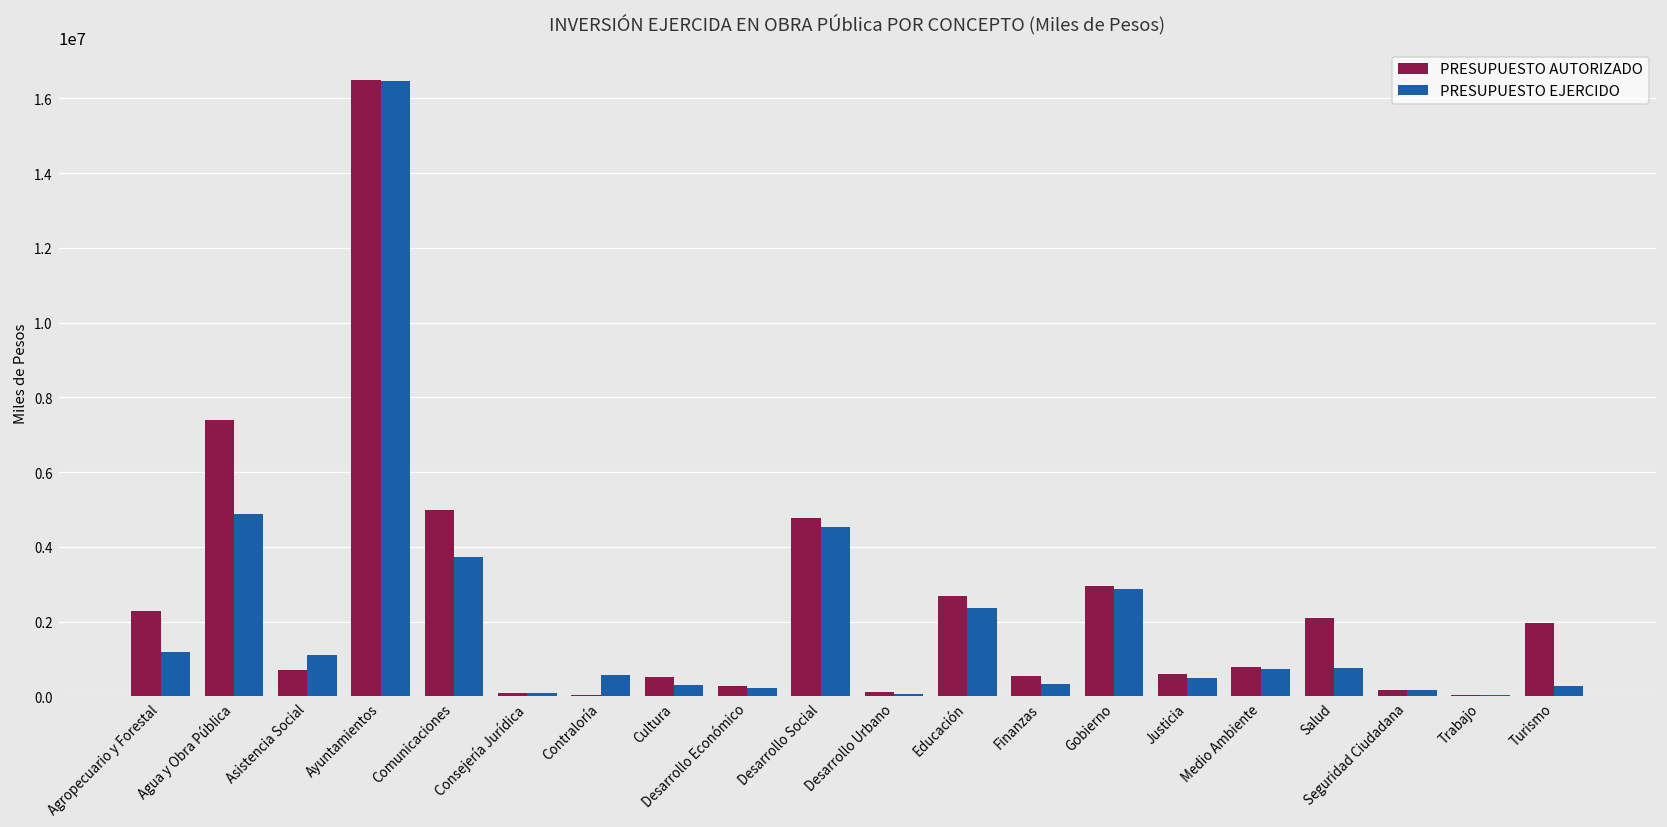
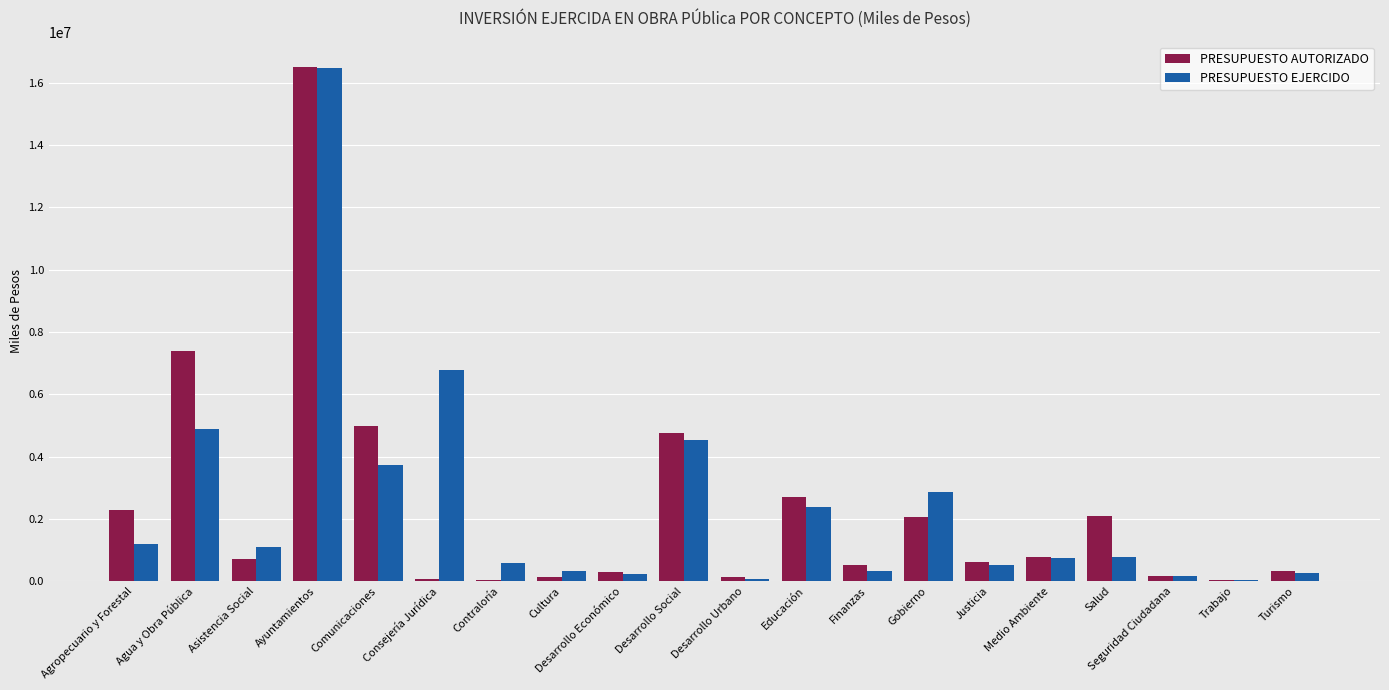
PRESUPUESTO EJERCIDO, Consejería Jurídica: 100000 -> 6800000
PRESUPUESTO AUTORIZADO, Cultura: 500000 -> 100000
PRESUPUESTO AUTORIZADO, Gobierno: 2900000 -> 2100000
PRESUPUESTO AUTORIZADO, Turismo: 1900000 -> 300000
